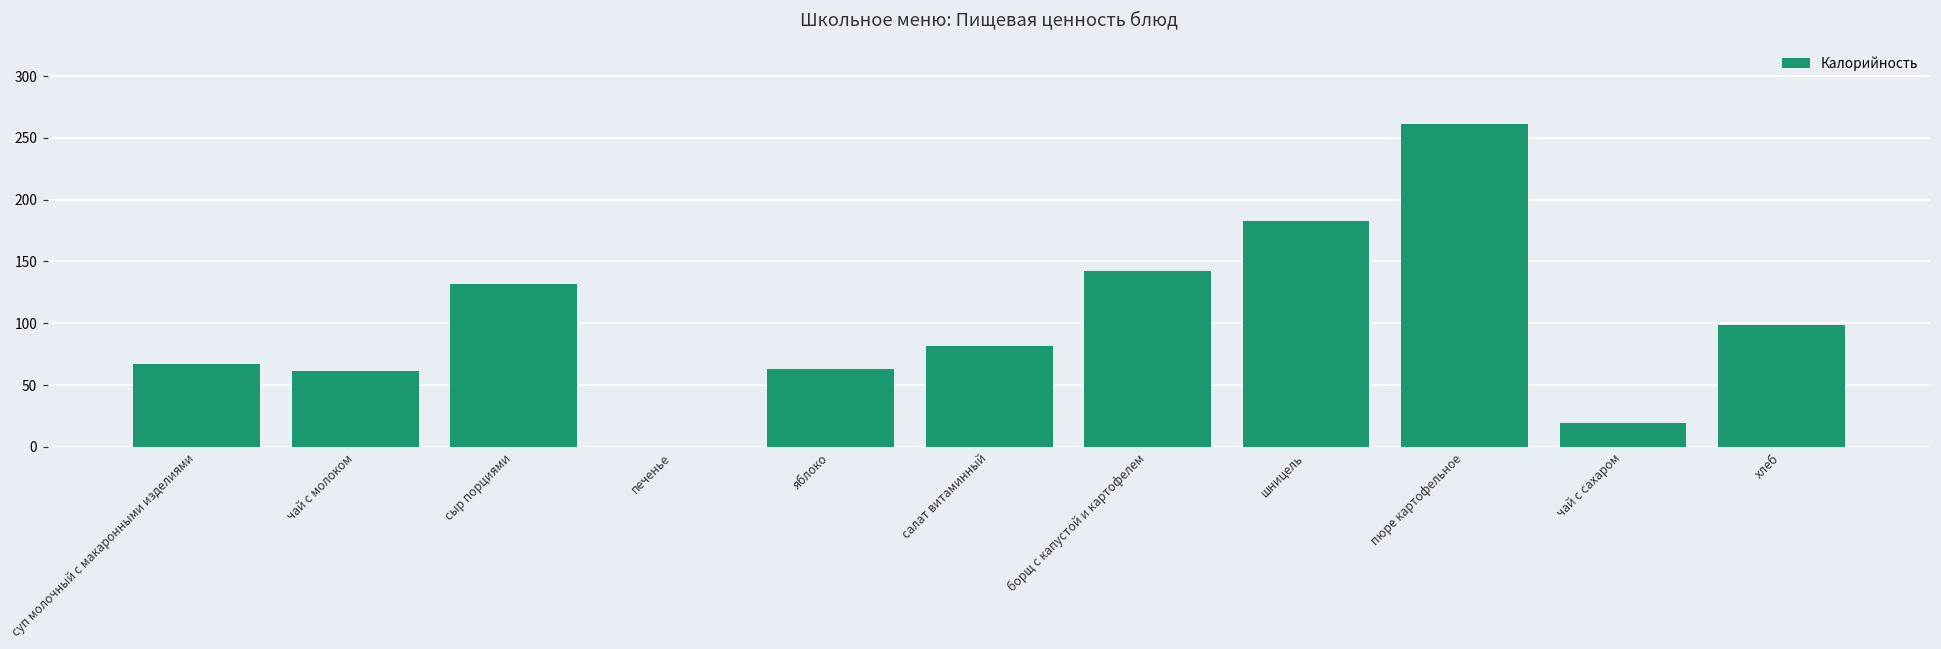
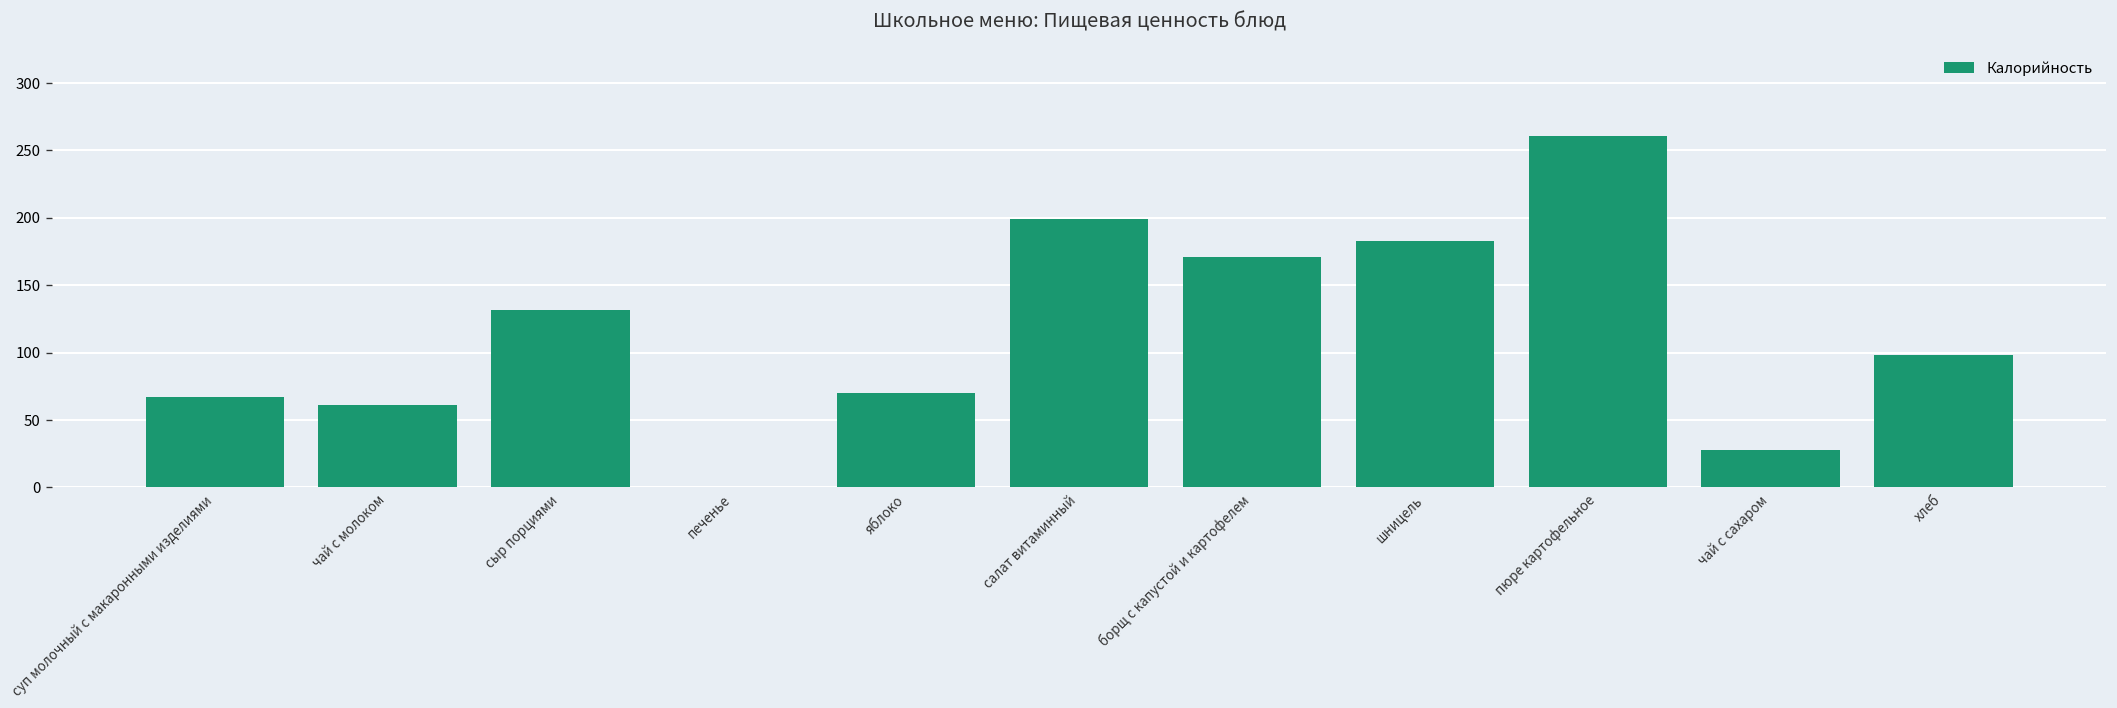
яблоко: 63 -> 70
салат витаминный: 82 -> 199
борщ с капустой и картофелем: 142 -> 171
чай с сахаром: 19 -> 28
